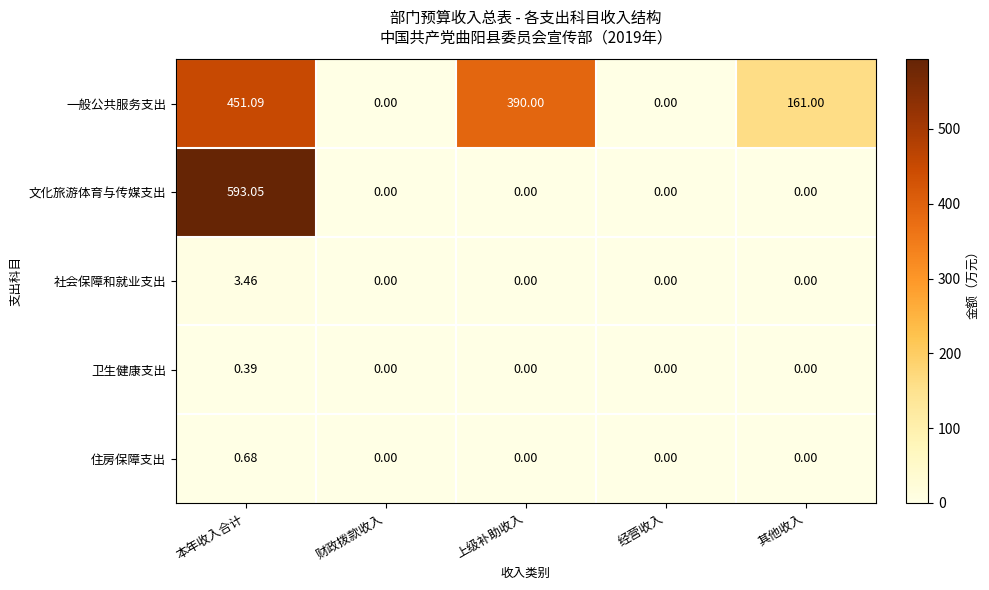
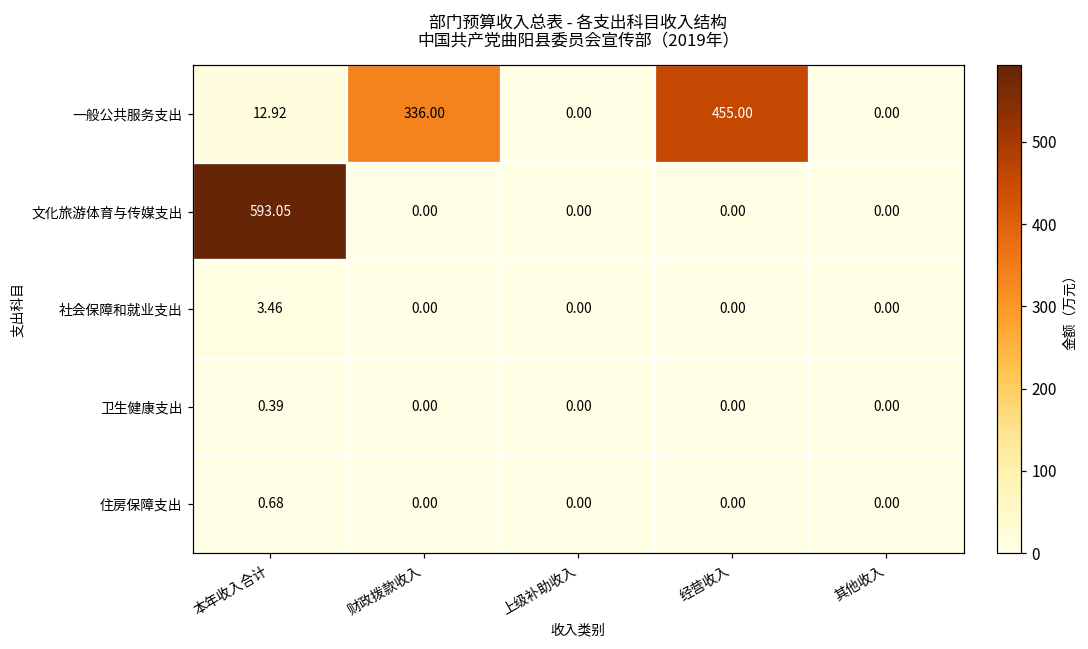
一般公共服务支出, 本年收入合计: 451.09 -> 12.92
一般公共服务支出, 财政拨款收入: 0.00 -> 336.00
一般公共服务支出, 上级补助收入: 390.00 -> 0.00
一般公共服务支出, 经营收入: 0.00 -> 455.00
一般公共服务支出, 其他收入: 161.00 -> 0.00
